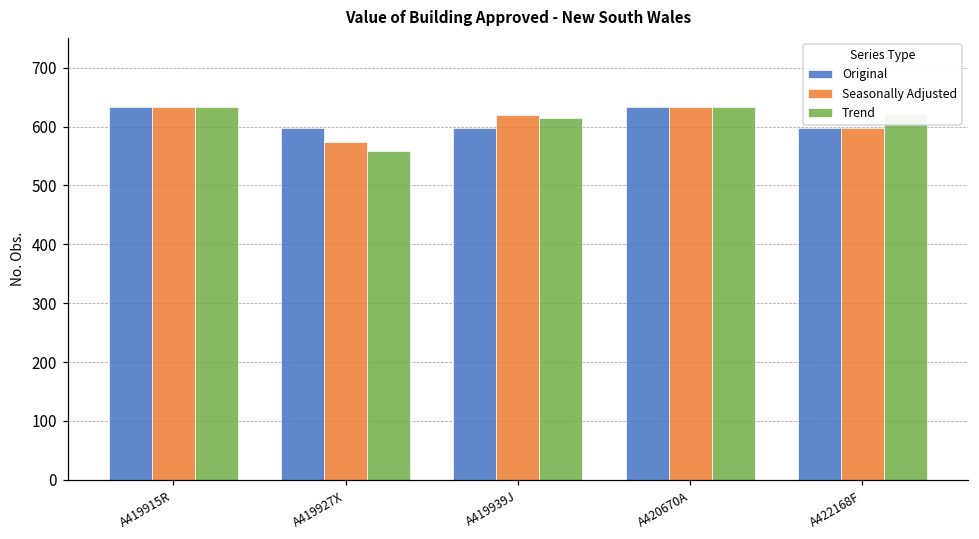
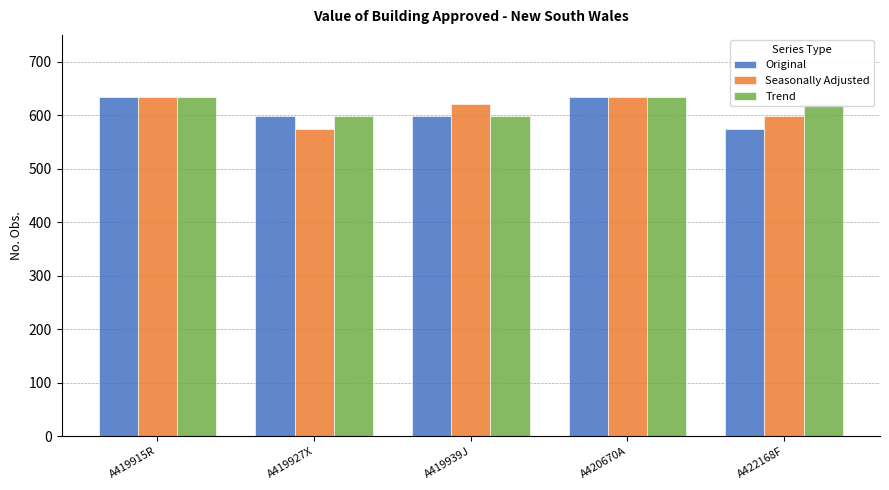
Trend, A419927X: 560 -> 600
Trend, A419939J: 620 -> 600
Original, A422168F: 600 -> 580
